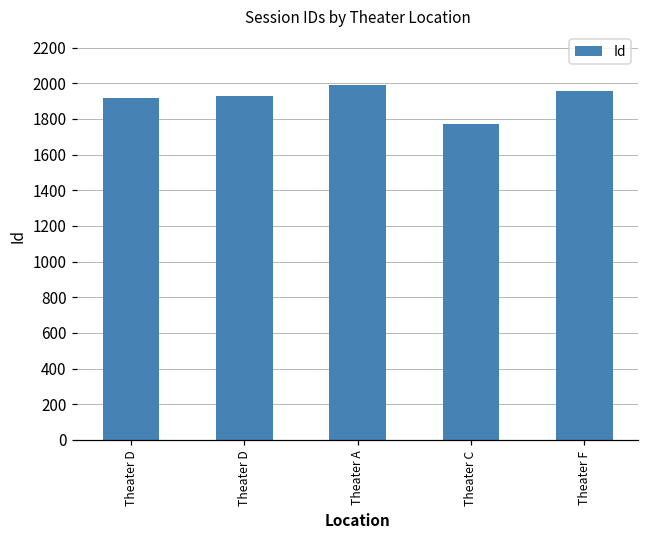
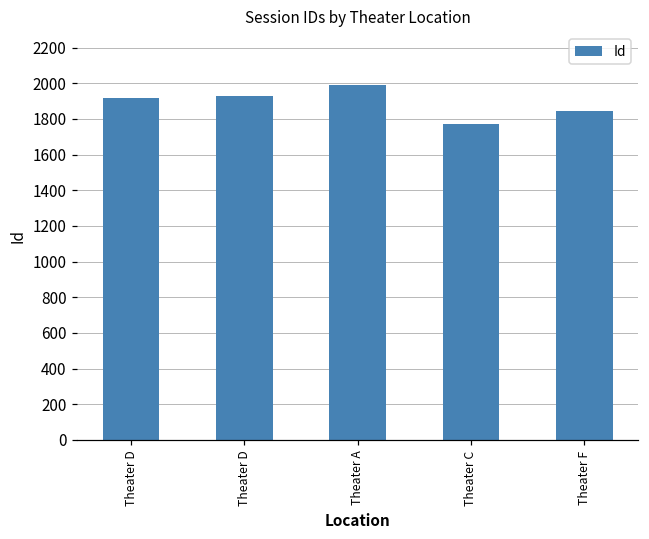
Theater F: 1960 -> 1840
